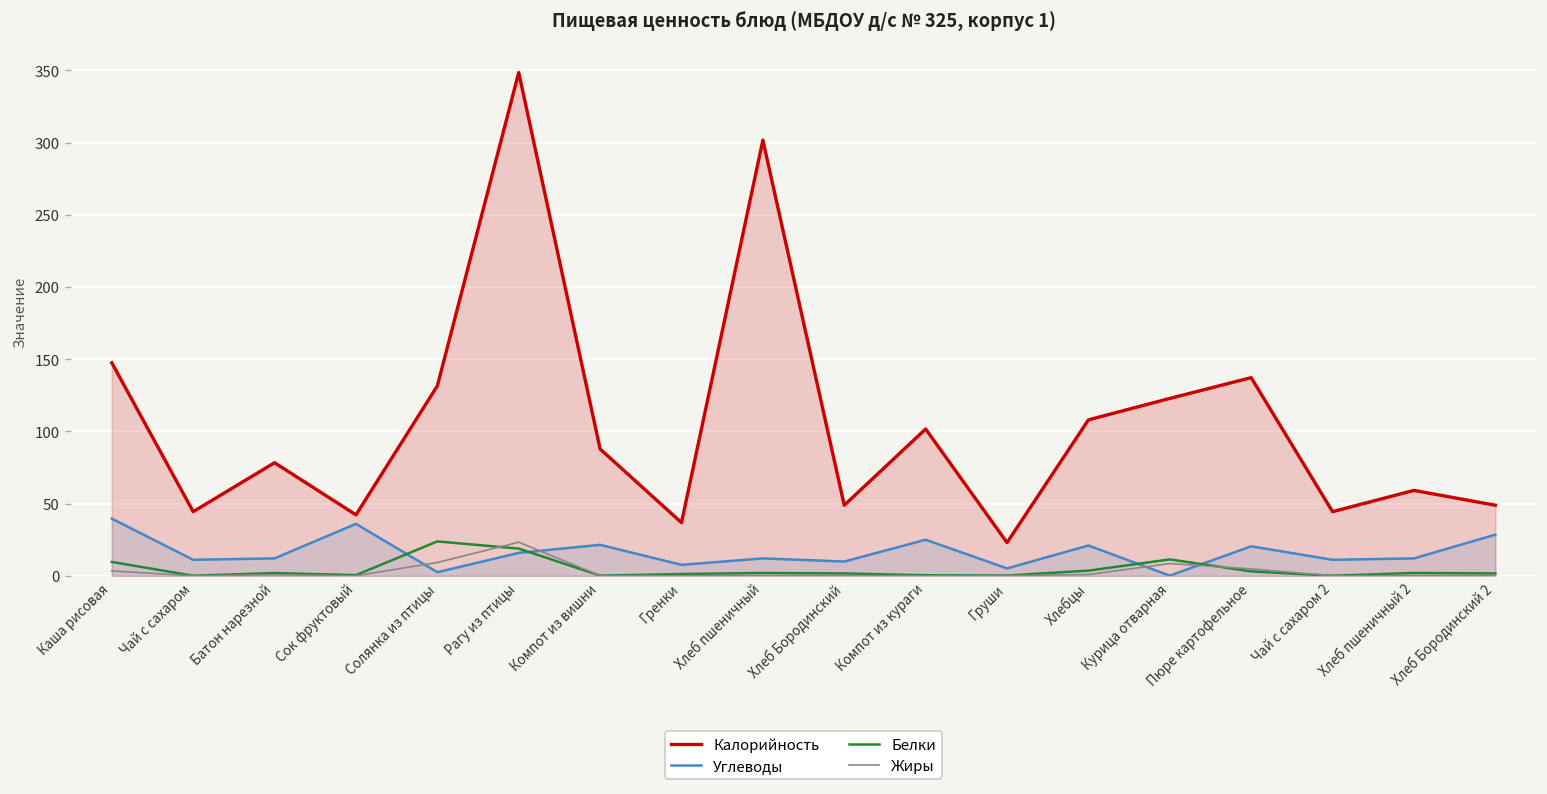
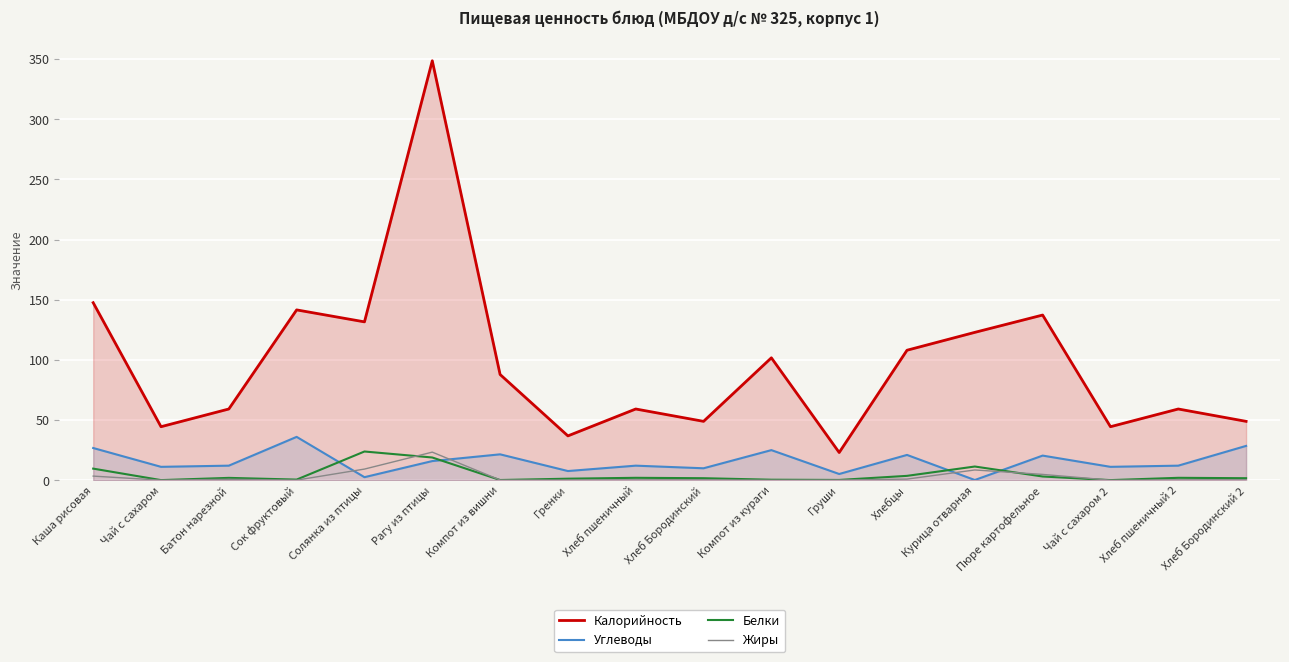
Углеводы, Каша рисовая: 40 -> 27
Калорийность, Батон нарезной: 78 -> 59
Калорийность, Сок фруктовый: 42 -> 142
Калорийность, Хлеб пшеничный: 302 -> 59
